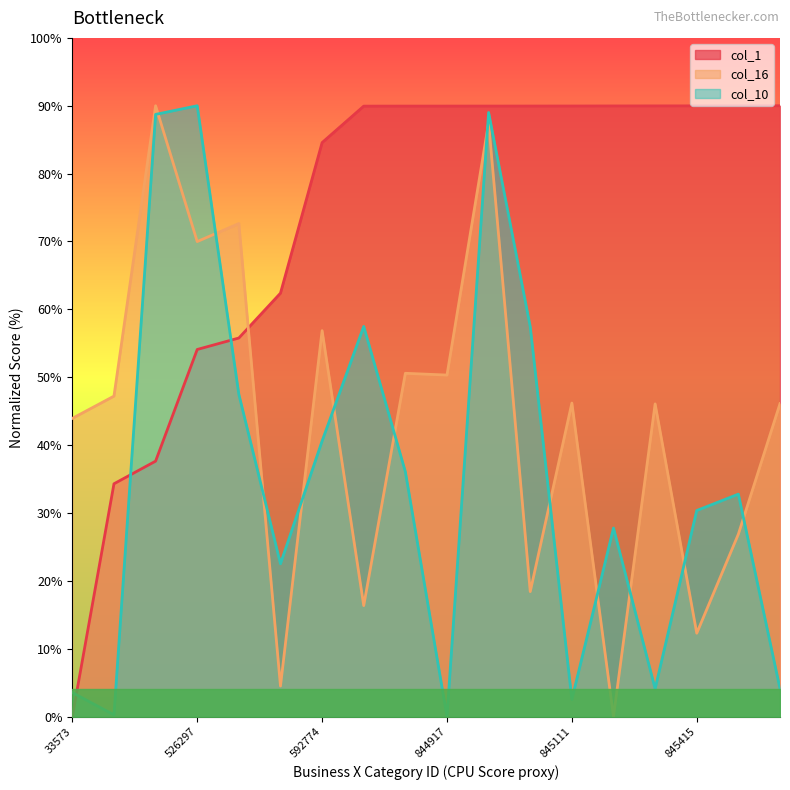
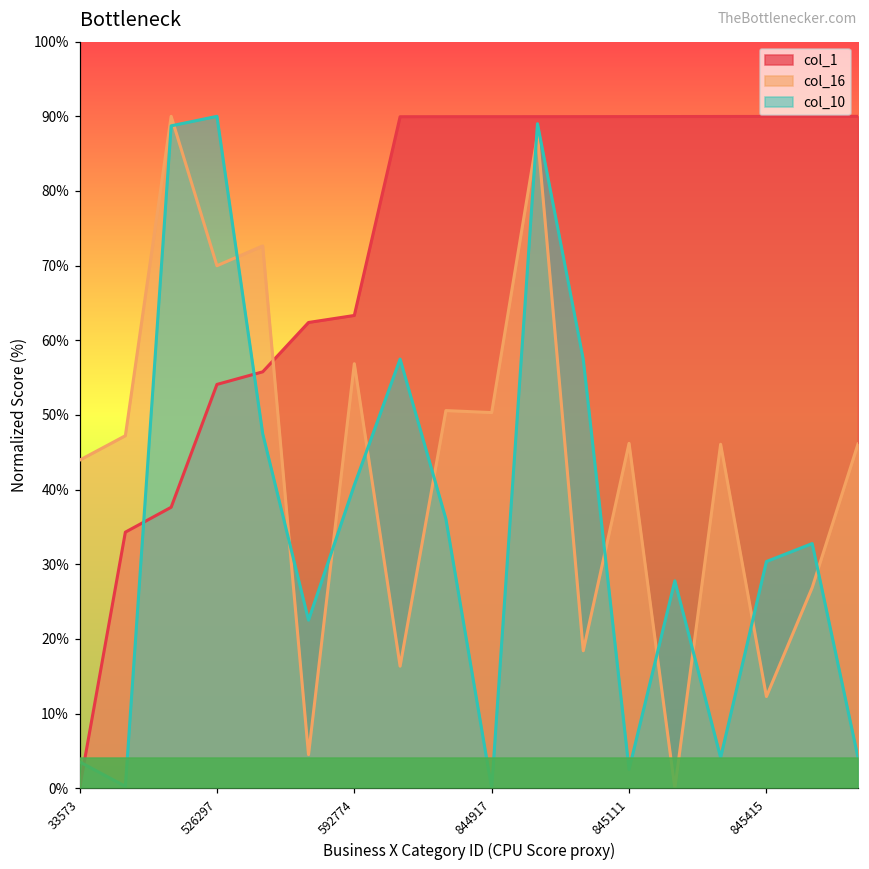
col_1, 592774: 85% -> 63%
